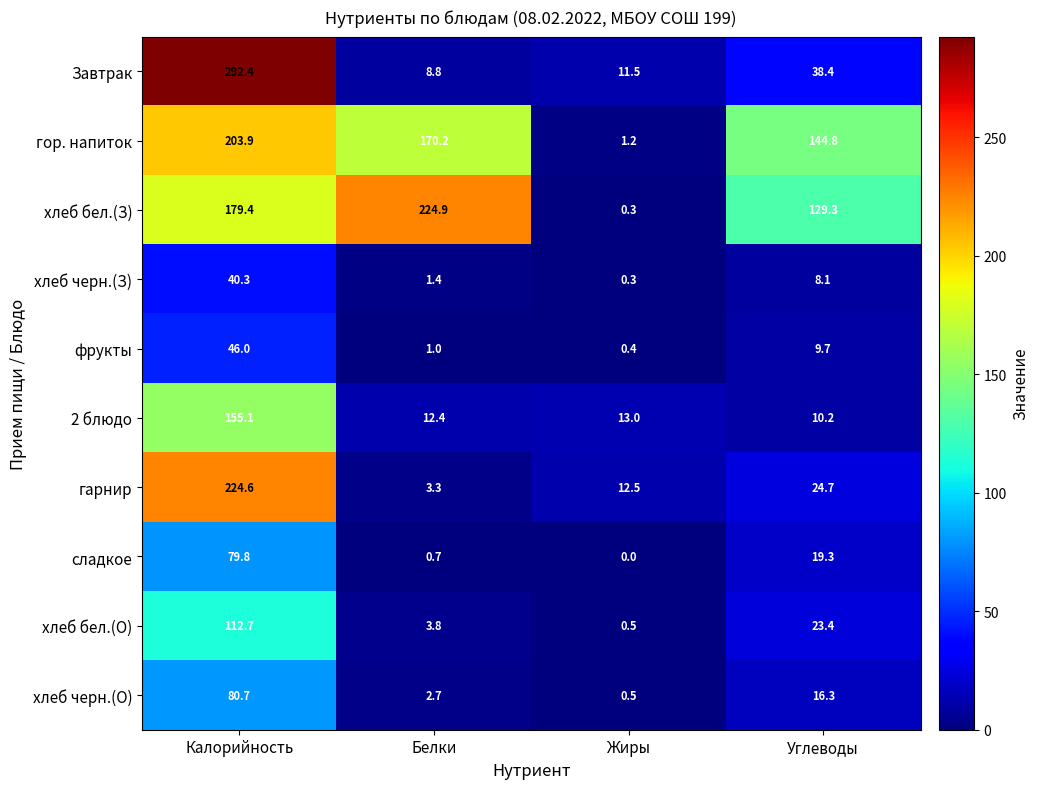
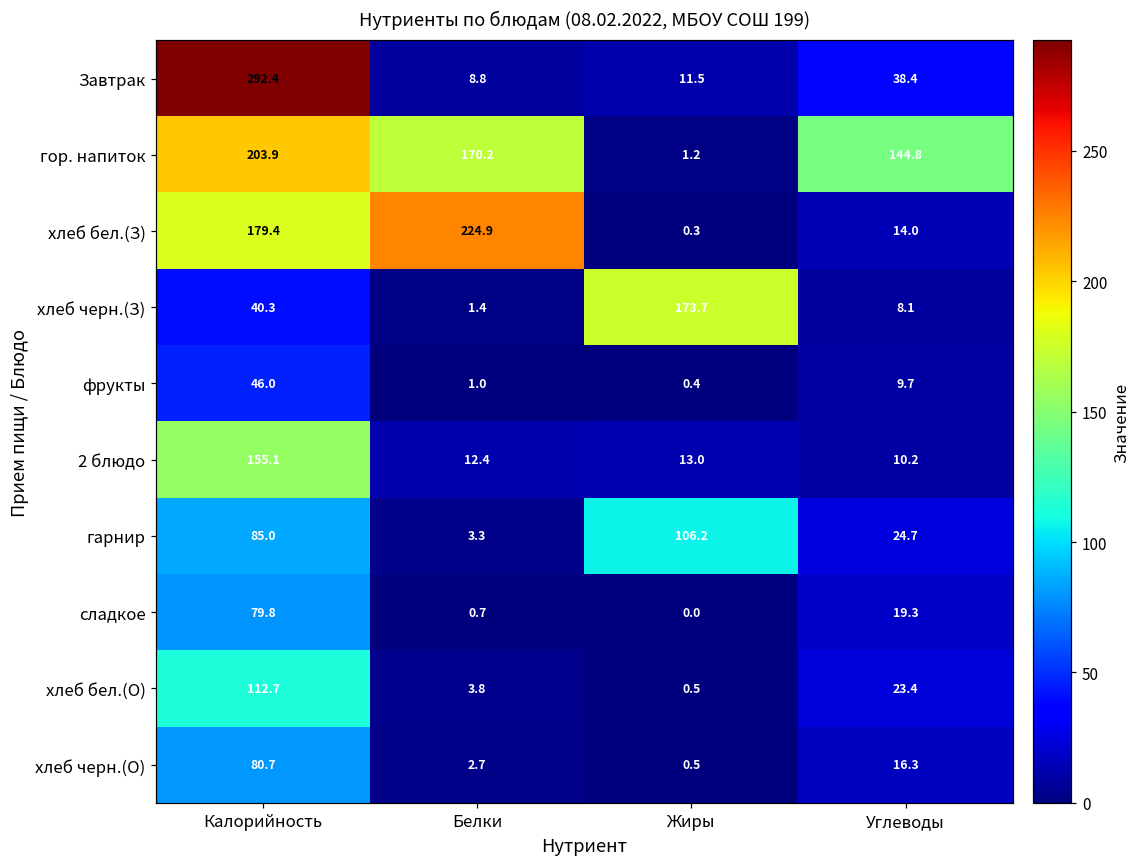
хлеб бел.(З), Углеводы: 129.3 -> 14.0
хлеб черн.(З), Жиры: 0.3 -> 173.7
гарнир, Калорийность: 224.6 -> 85.0
гарнир, Жиры: 12.5 -> 106.2
